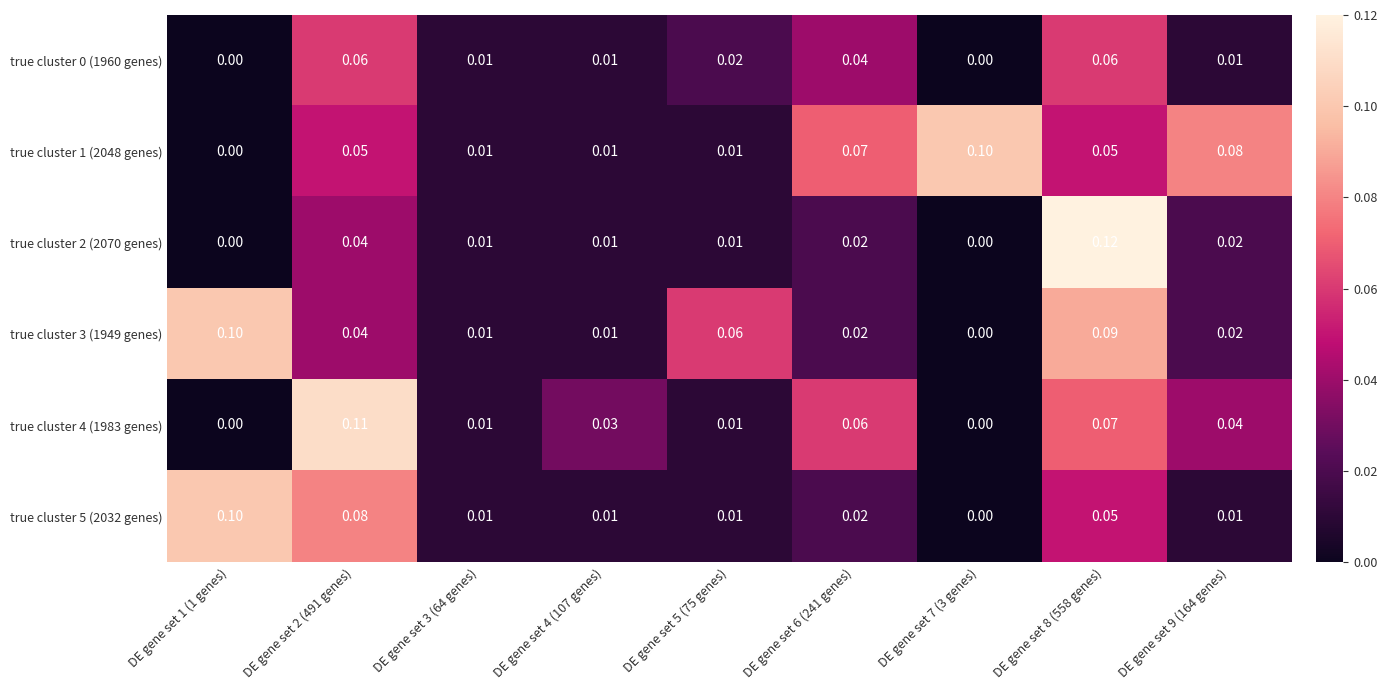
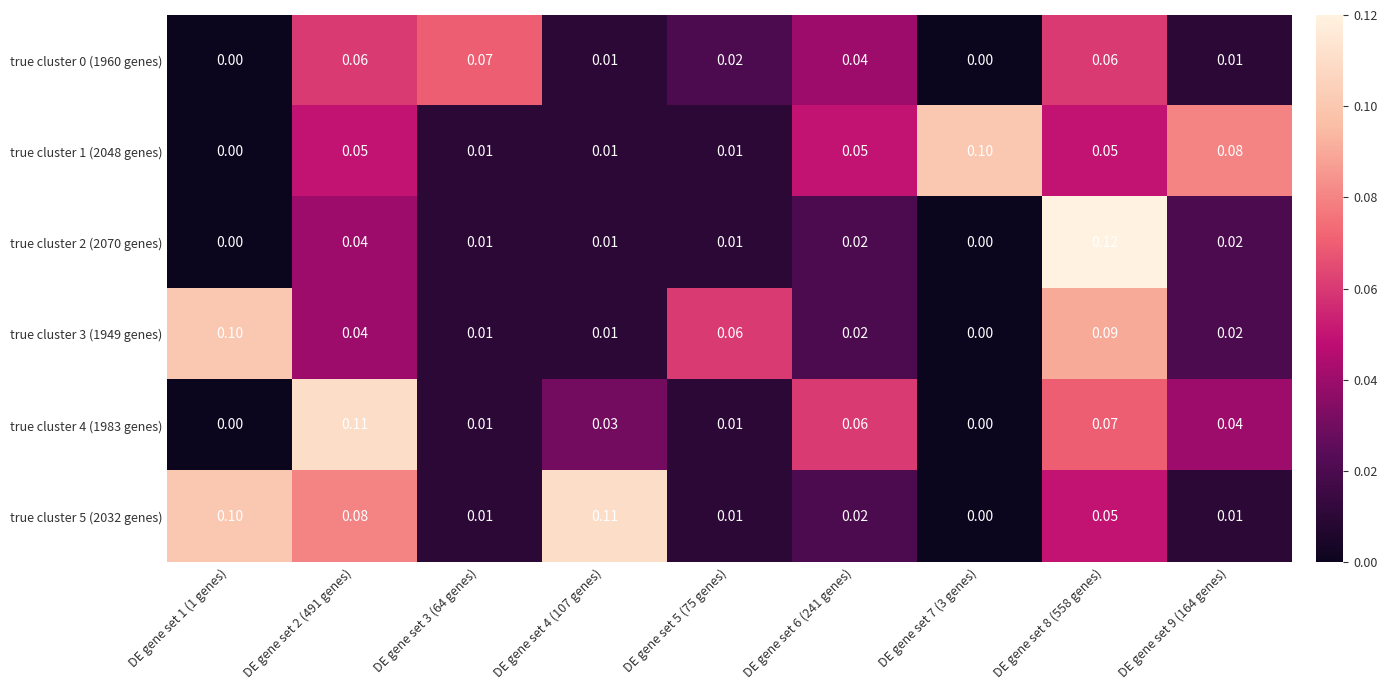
true cluster 0 (1960 genes), DE gene set 3 (64 genes): 0.01 -> 0.07
true cluster 1 (2048 genes), DE gene set 6 (241 genes): 0.07 -> 0.05
true cluster 5 (2032 genes), DE gene set 4 (107 genes): 0.01 -> 0.11
